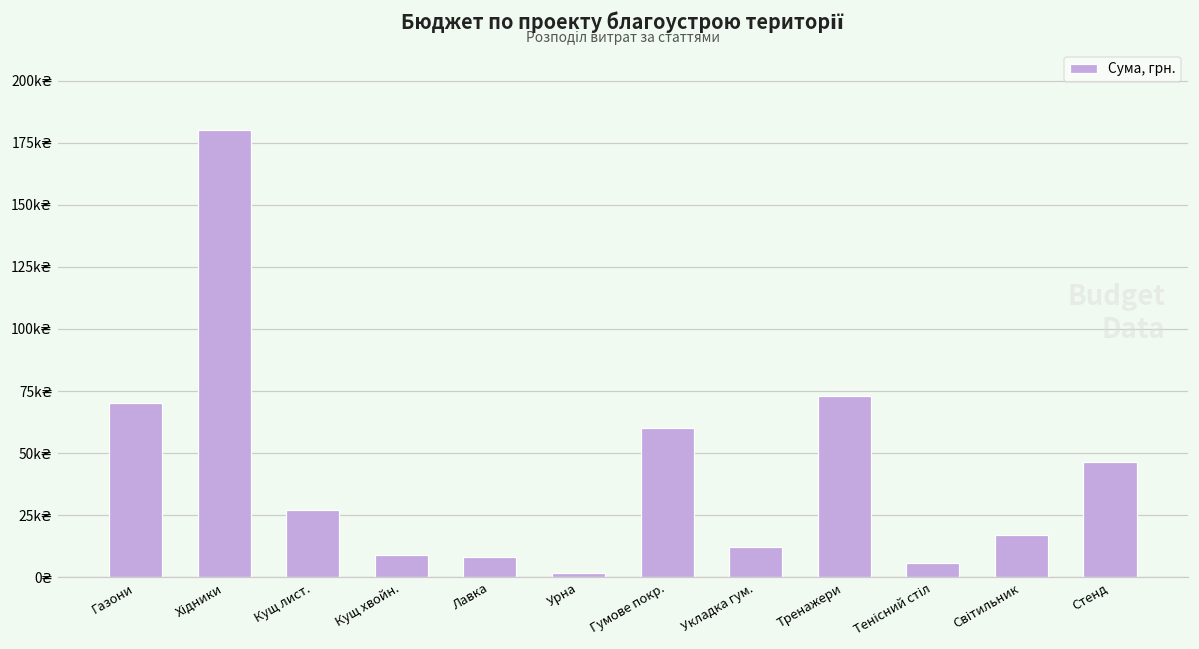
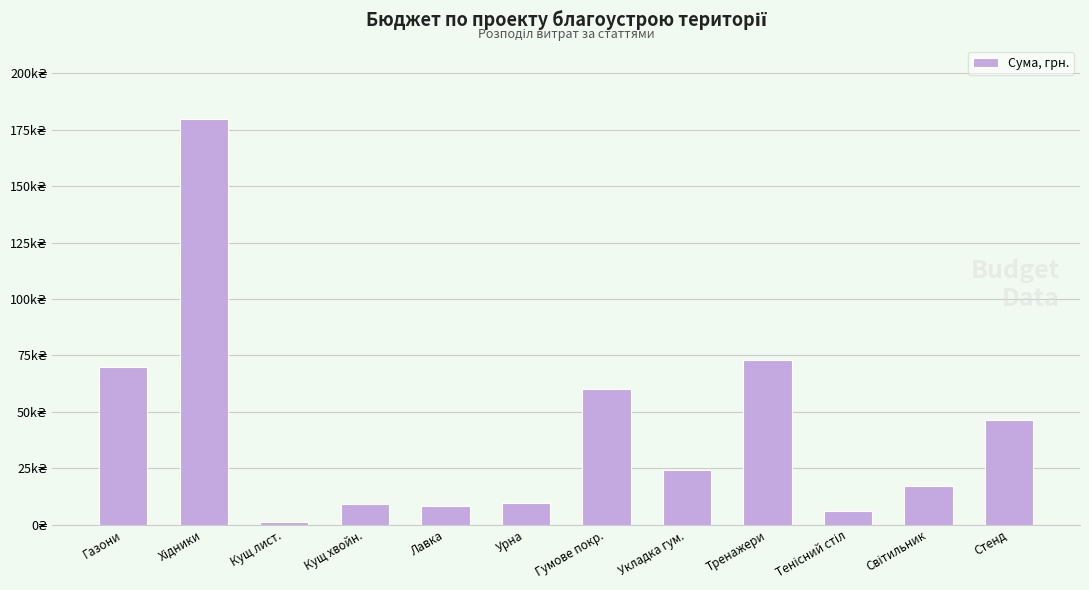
Кущ лист.: 27k₴ -> 1k₴
Урна: 2k₴ -> 10k₴
Укладка гум.: 12k₴ -> 24k₴
